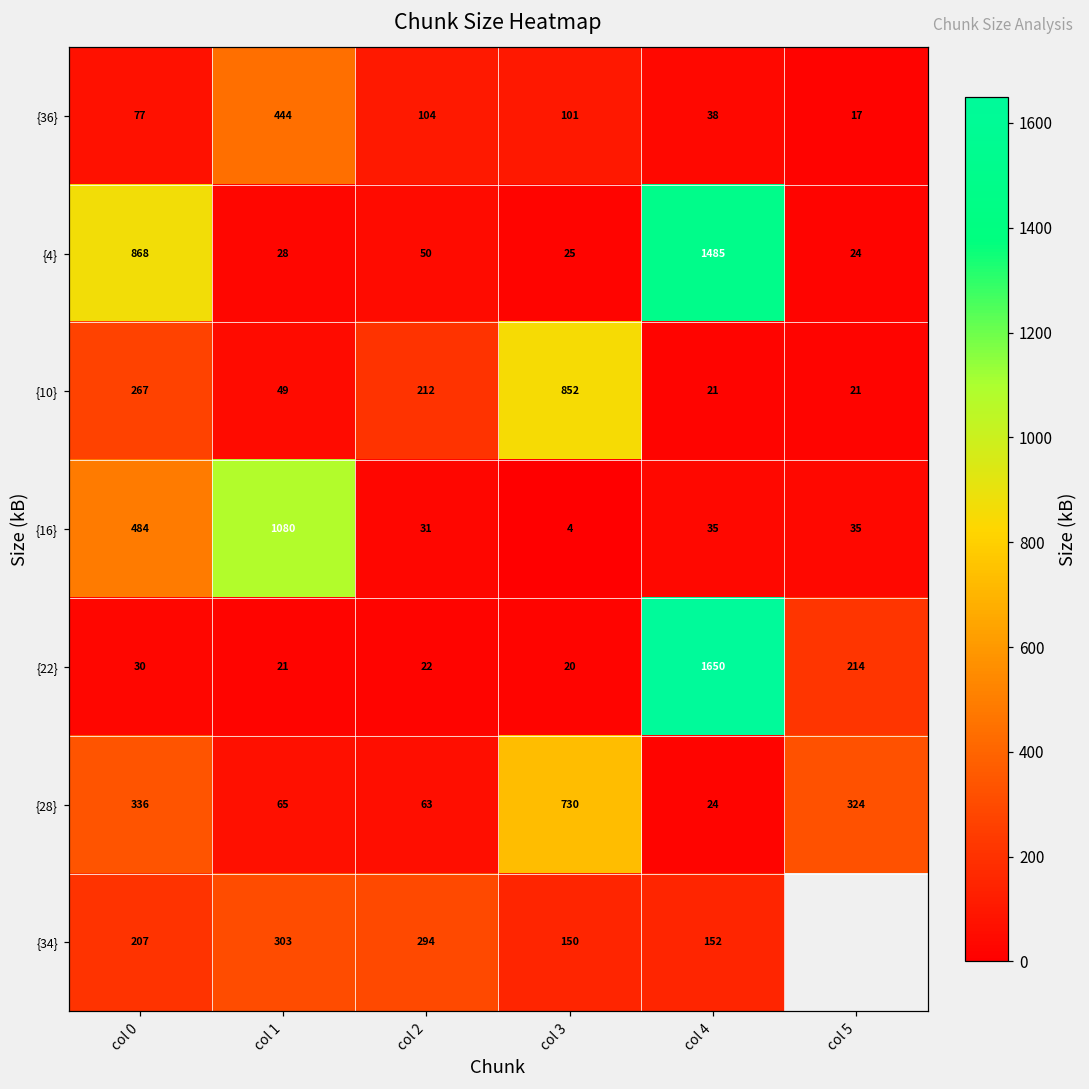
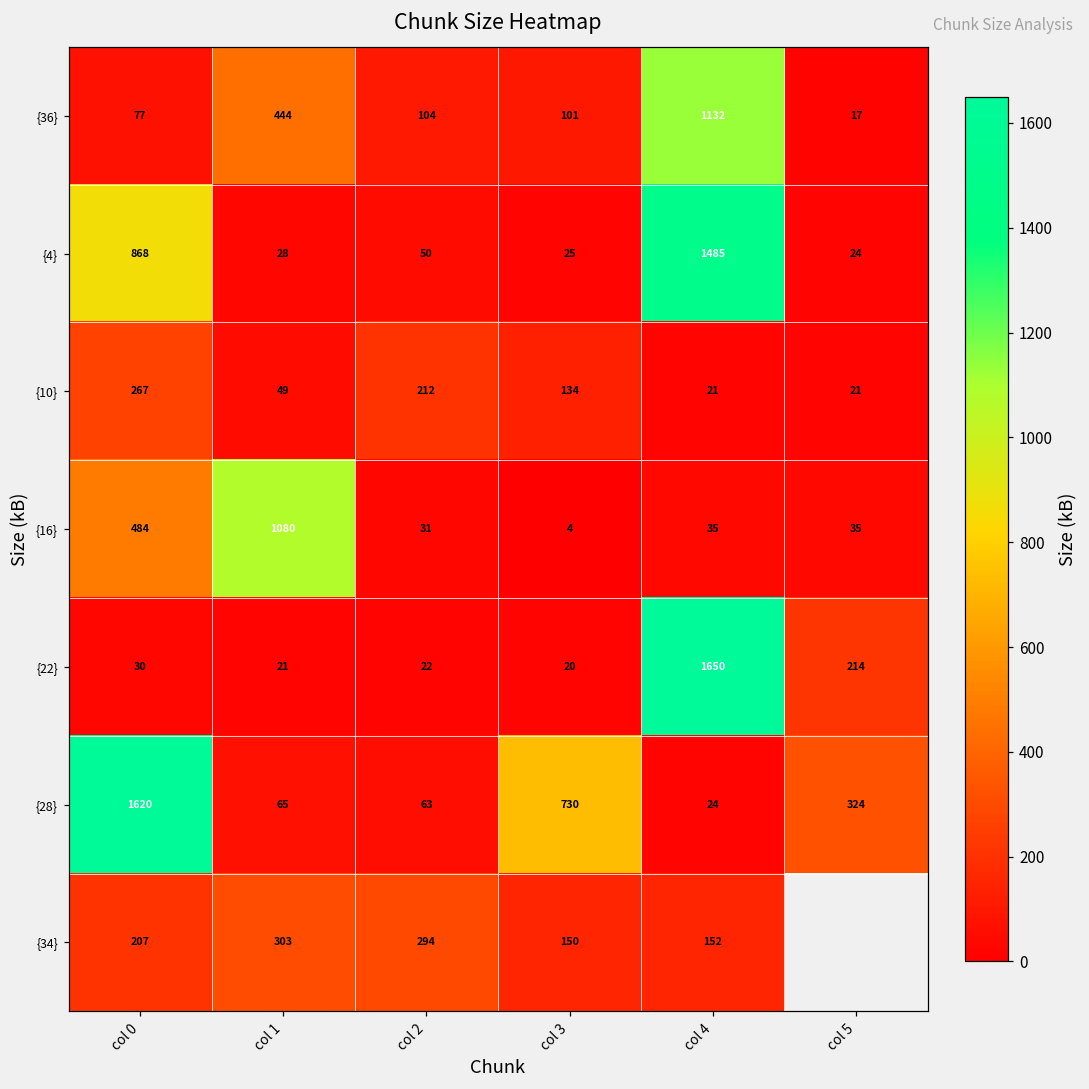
{36}, col 4: 38 -> 1132
{10}, col 3: 852 -> 134
{28}, col 0: 336 -> 1620
